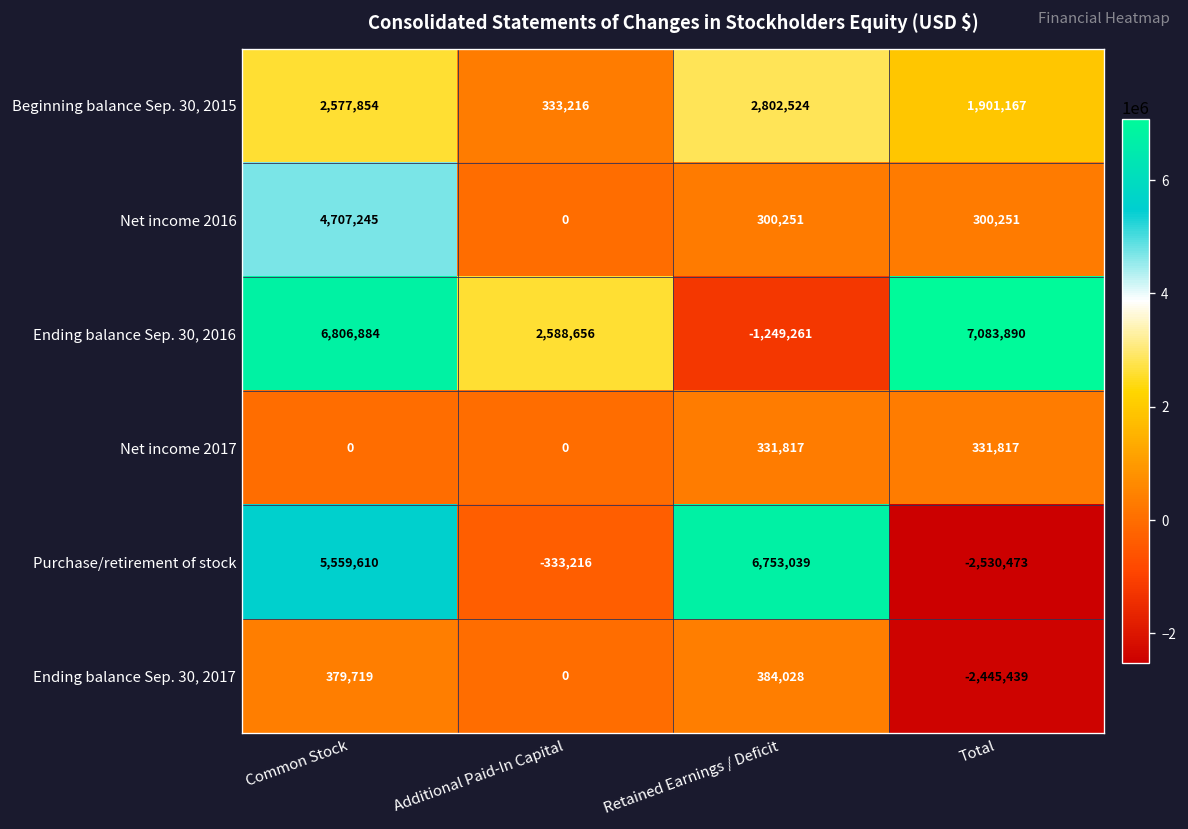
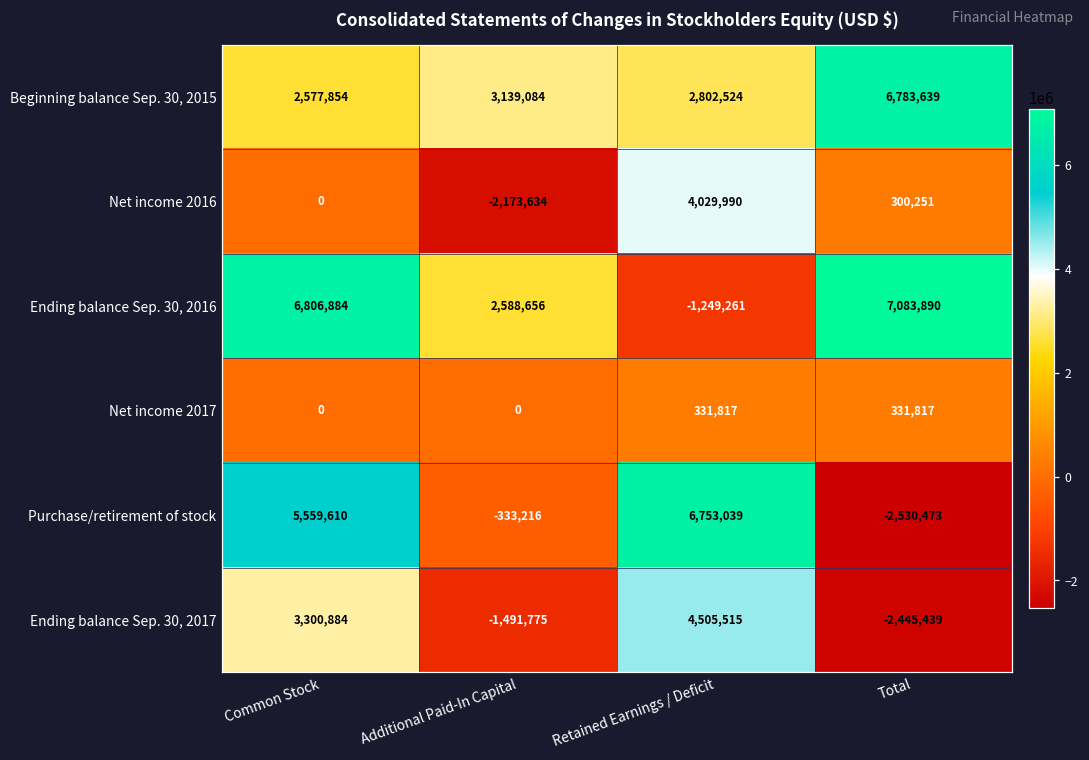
Beginning balance Sep. 30, 2015, Additional Paid-In Capital: 333,216 -> 3,139,084
Beginning balance Sep. 30, 2015, Total: 1,901,167 -> 6,783,639
Net income 2016, Common Stock: 4,707,245 -> 0
Net income 2016, Additional Paid-In Capital: 0 -> -2,173,634
Net income 2016, Retained Earnings / Deficit: 300,251 -> 4,029,990
Ending balance Sep. 30, 2017, Common Stock: 379,719 -> 3,300,884
Ending balance Sep. 30, 2017, Additional Paid-In Capital: 0 -> -1,491,775
Ending balance Sep. 30, 2017, Retained Earnings / Deficit: 384,028 -> 4,505,515
